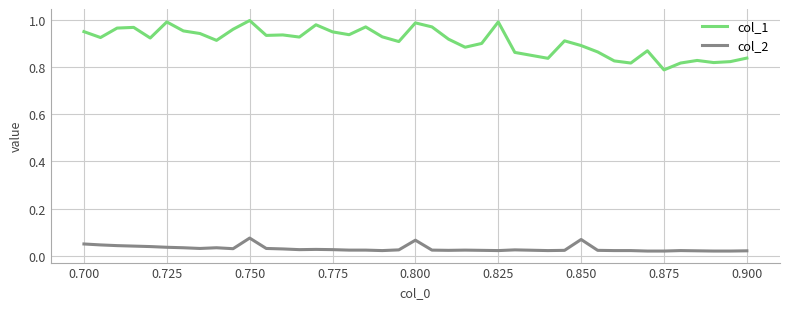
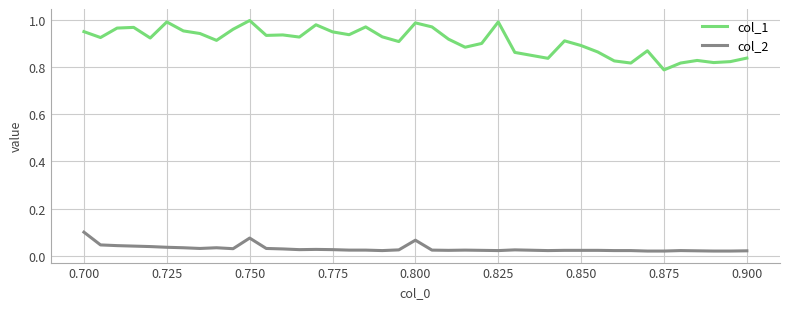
col_2, 0.700: 0.05 -> 0.10
col_2, 0.850: 0.07 -> 0.02
